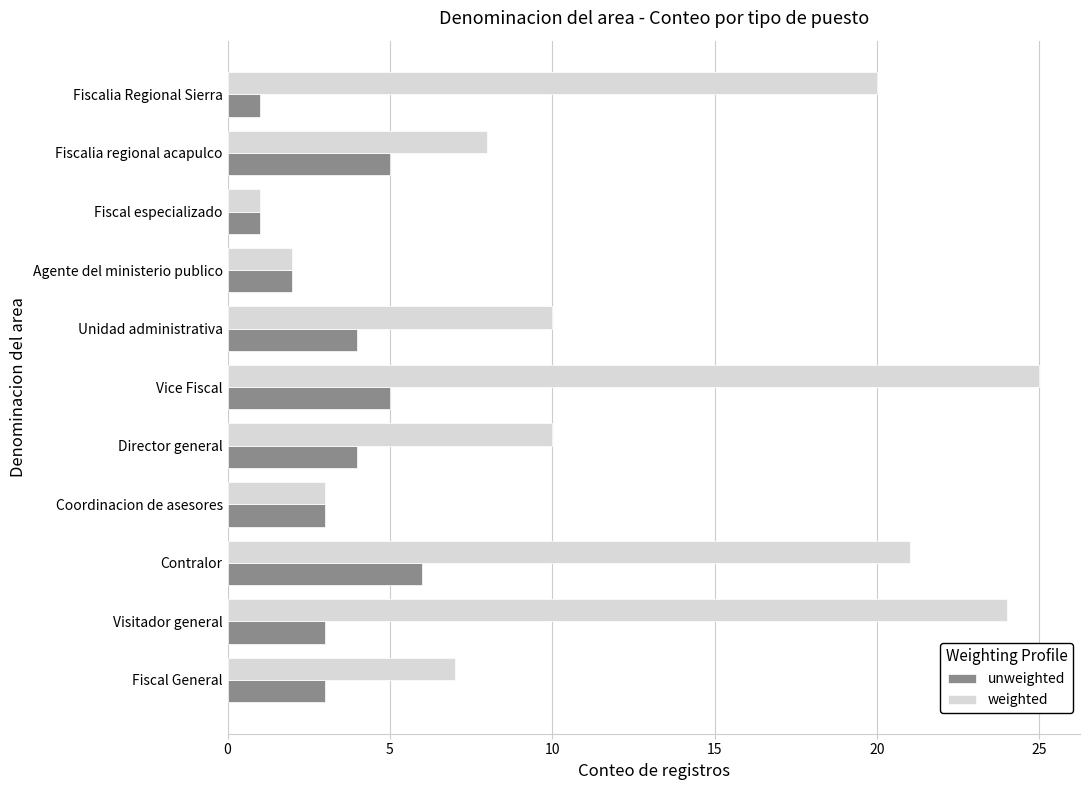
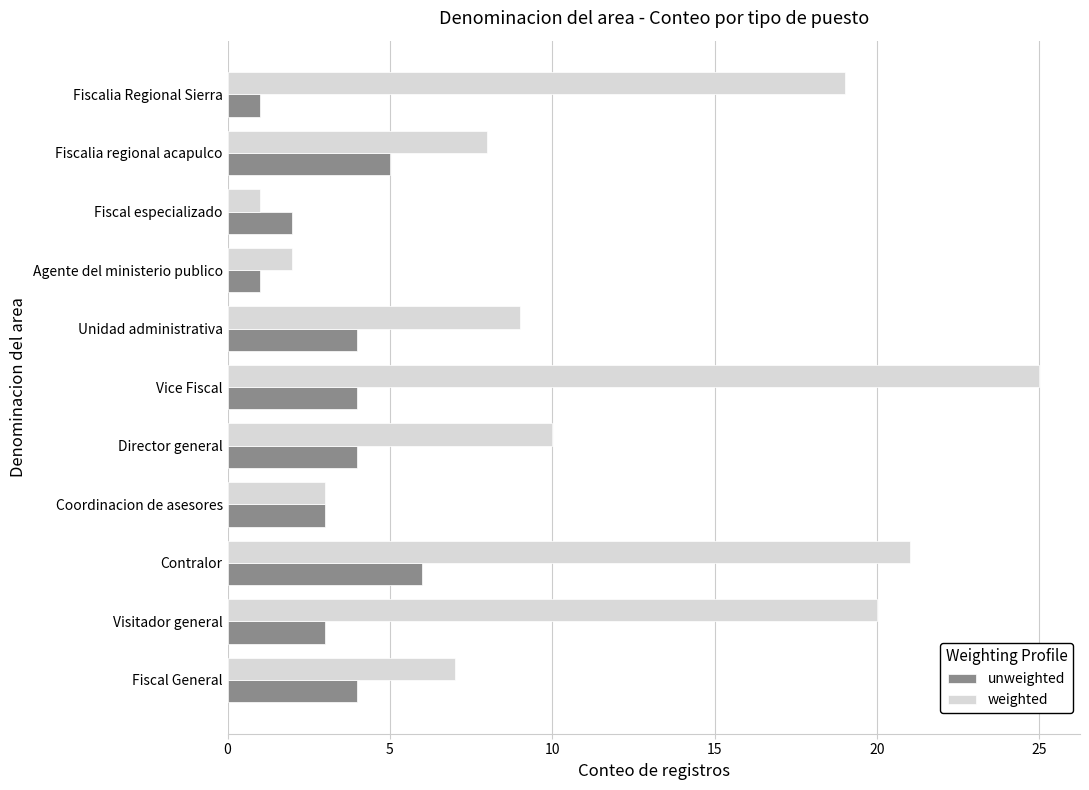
weighted, Fiscalia Regional Sierra: 20 -> 19
unweighted, Fiscal especializado: 1 -> 2
unweighted, Agente del ministerio publico: 2 -> 1
weighted, Unidad administrativa: 10 -> 9
unweighted, Vice Fiscal: 5 -> 4
weighted, Visitador general: 24 -> 20
unweighted, Fiscal General: 3 -> 4
